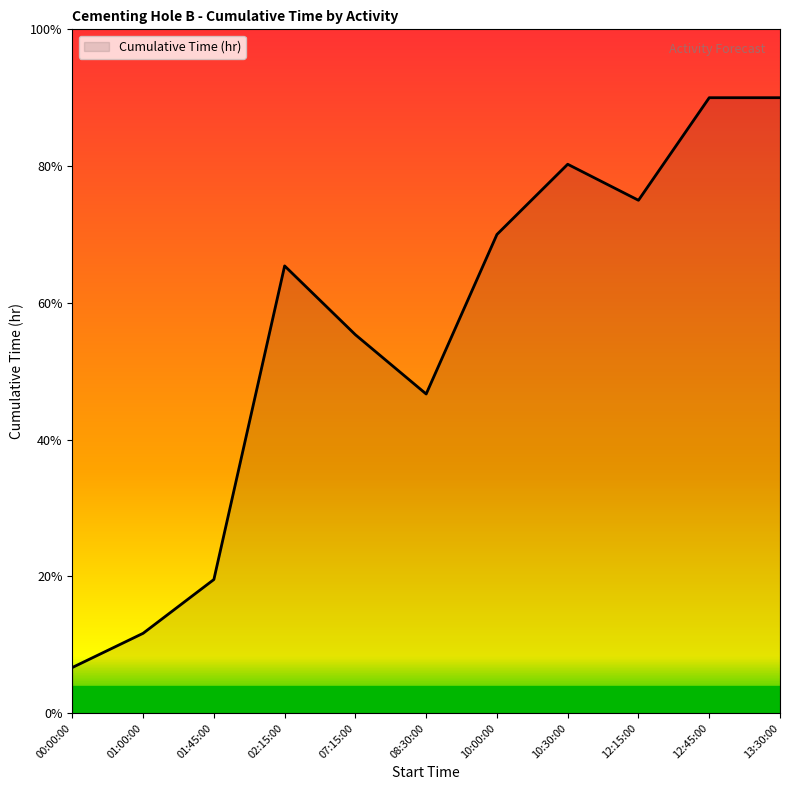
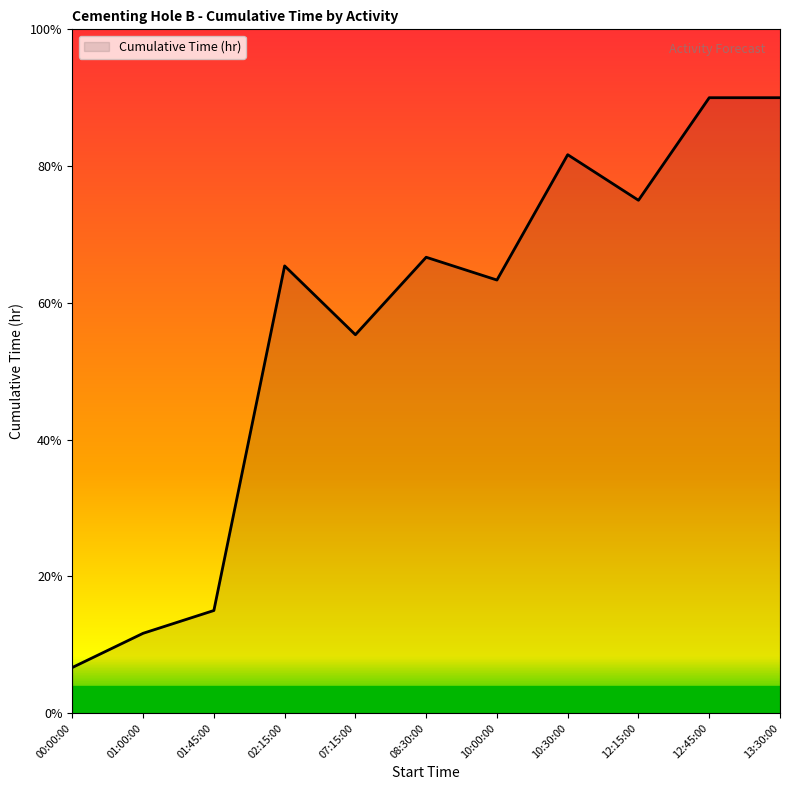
01:45:00: 20% -> 15%
08:30:00: 47% -> 67%
10:00:00: 70% -> 63%
10:30:00: 80% -> 82%
